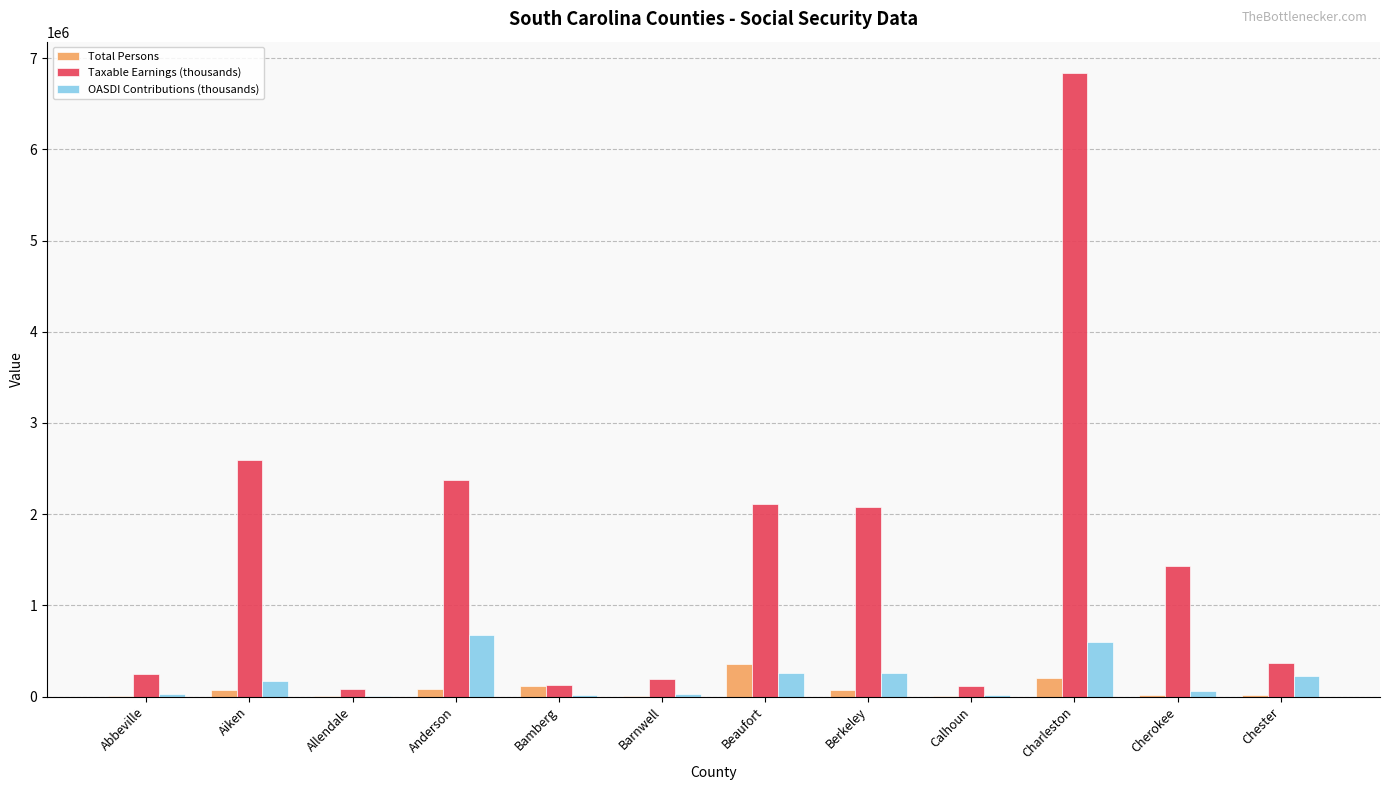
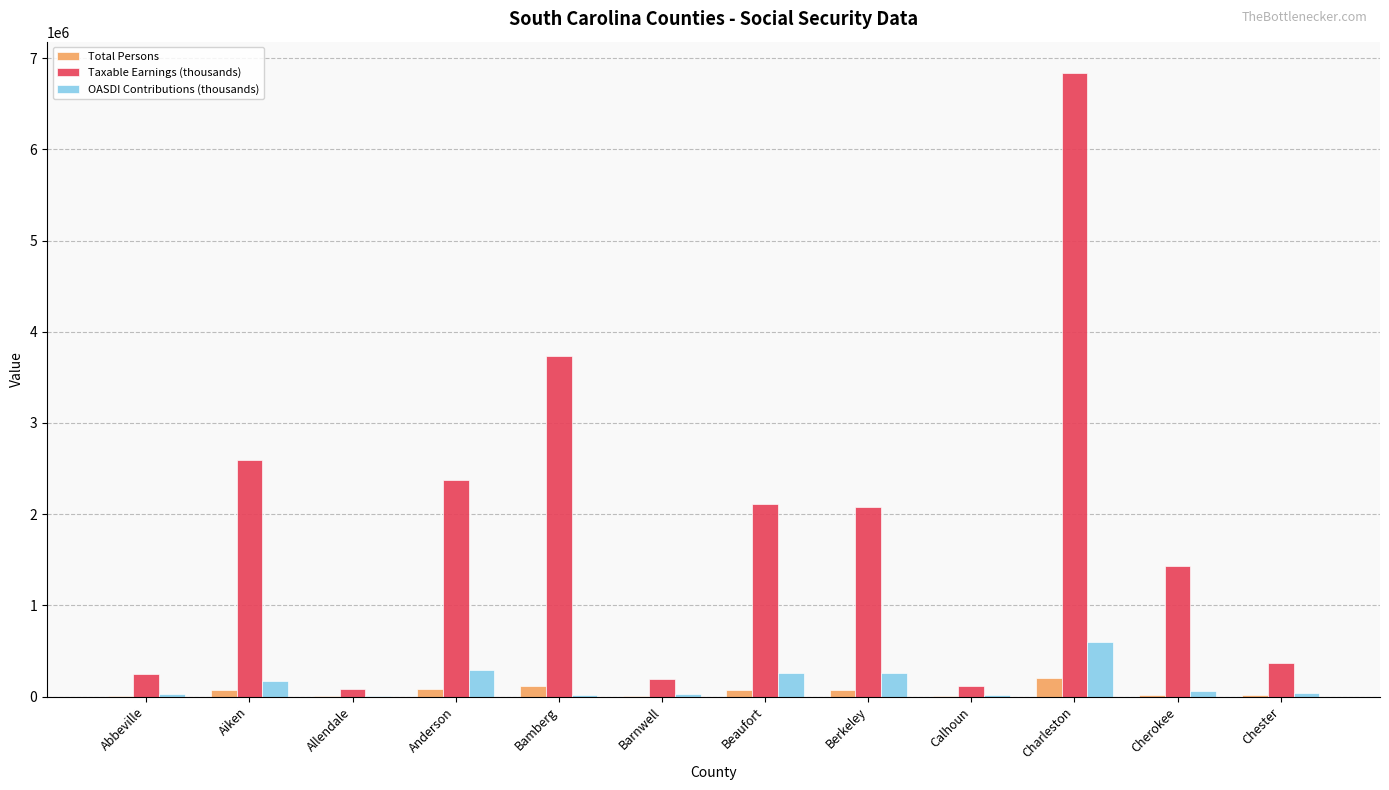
OASDI Contributions (thousands), Anderson: 700000 -> 300000
Taxable Earnings (thousands), Bamberg: 100000 -> 3700000
Total Persons, Beaufort: 400000 -> 100000
OASDI Contributions (thousands), Chester: 200000 -> 0
